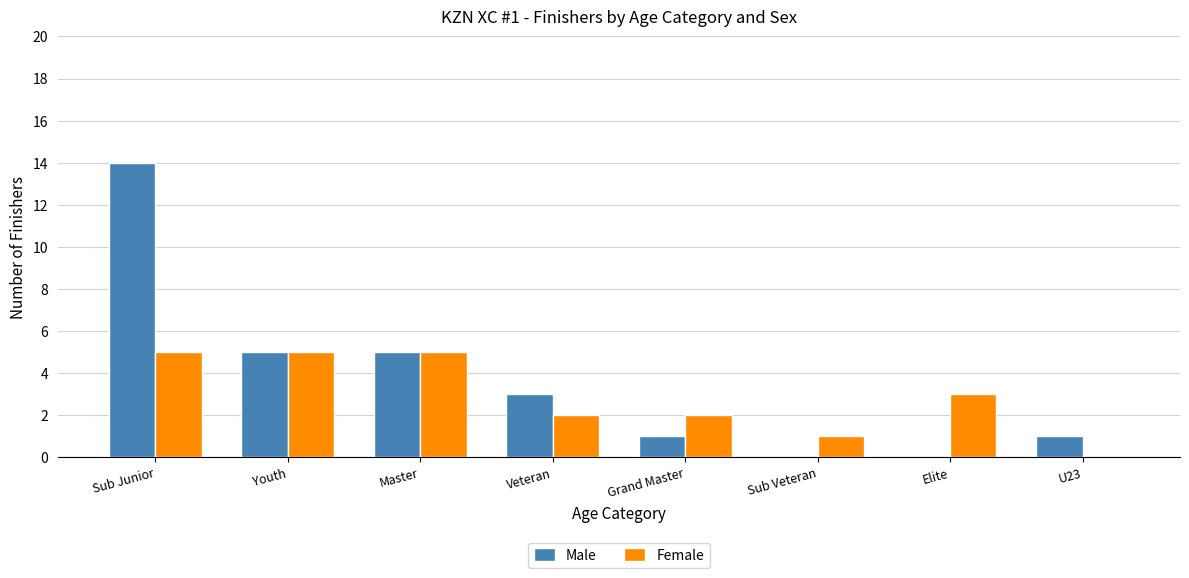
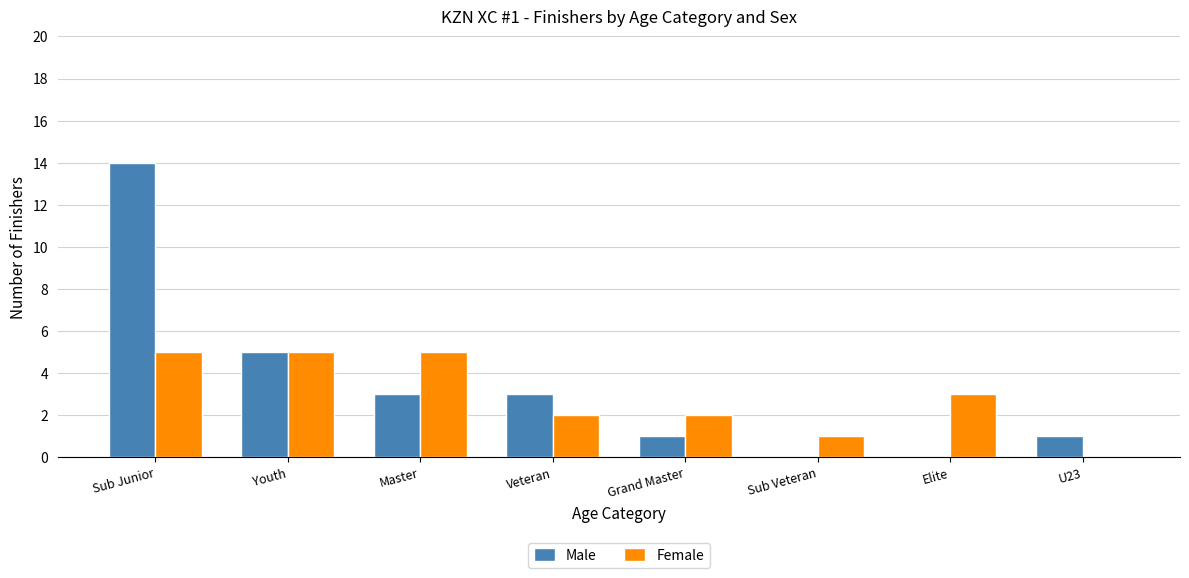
Male, Master: 5 -> 3
